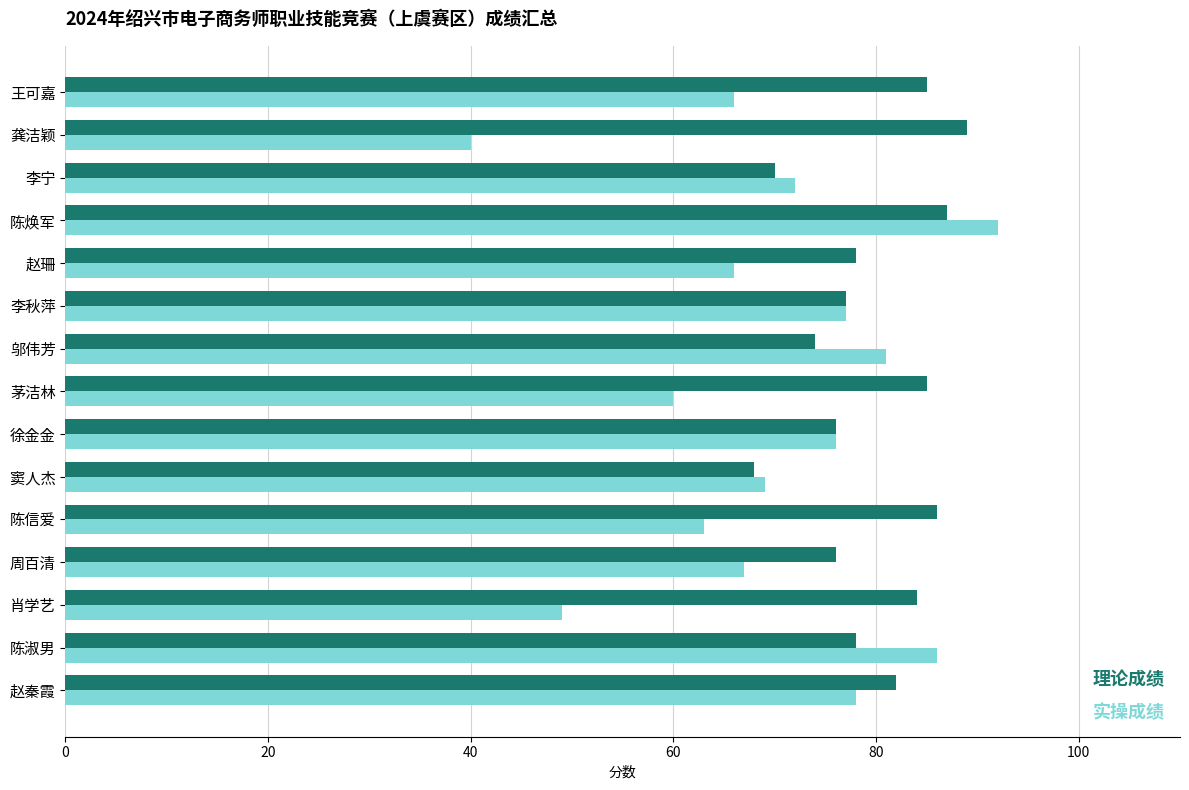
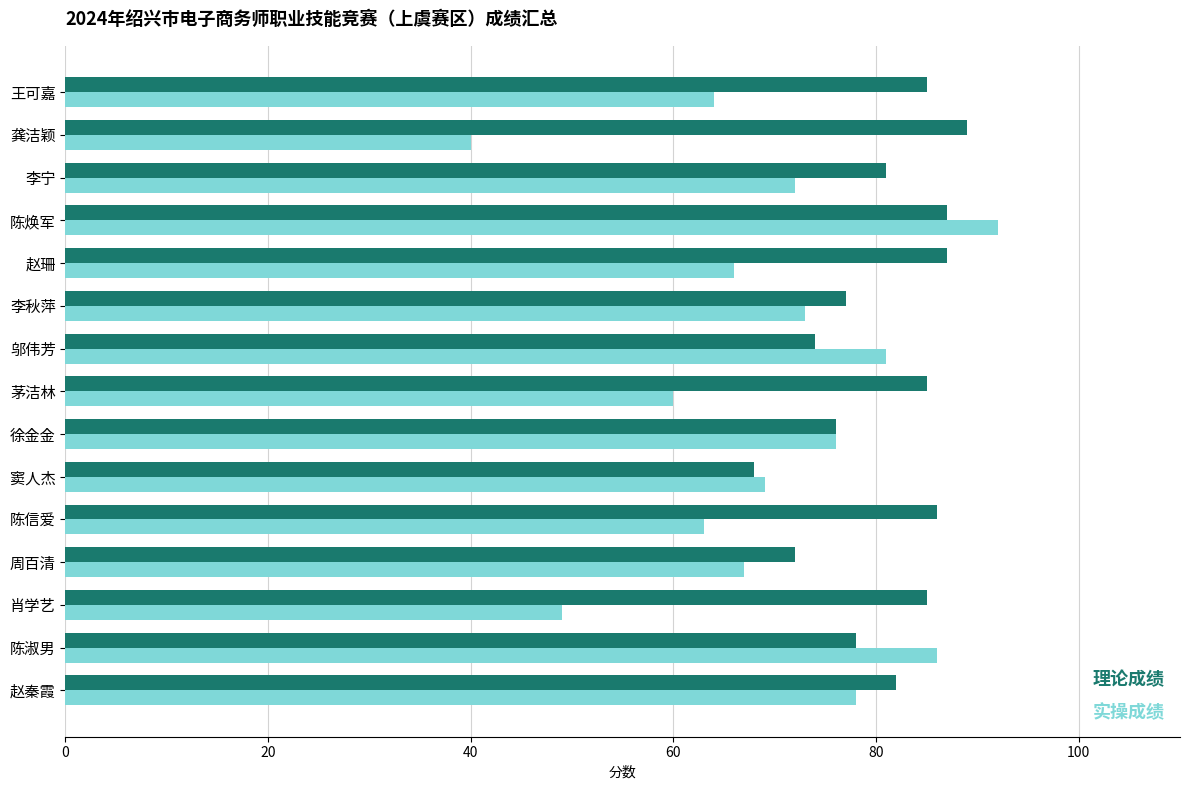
实操成绩, 王可嘉: 66 -> 64
理论成绩, 李宁: 70 -> 81
理论成绩, 赵珊: 78 -> 87
实操成绩, 李秋萍: 77 -> 73
理论成绩, 周百清: 76 -> 72
理论成绩, 肖学艺: 84 -> 85
